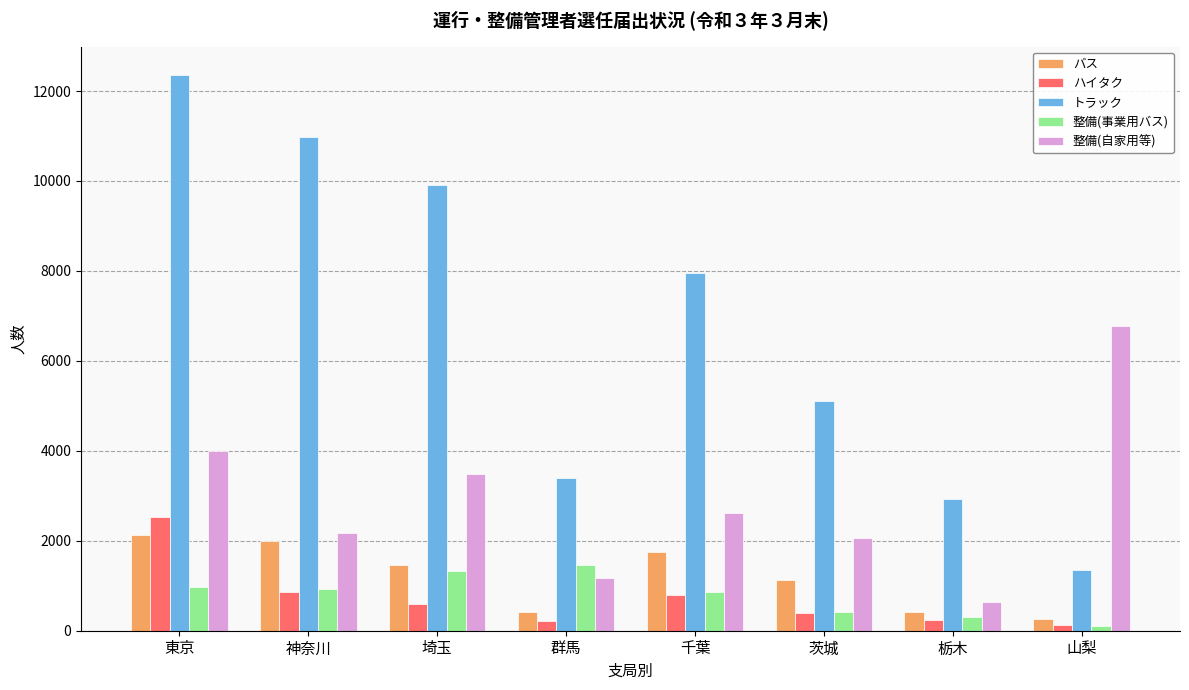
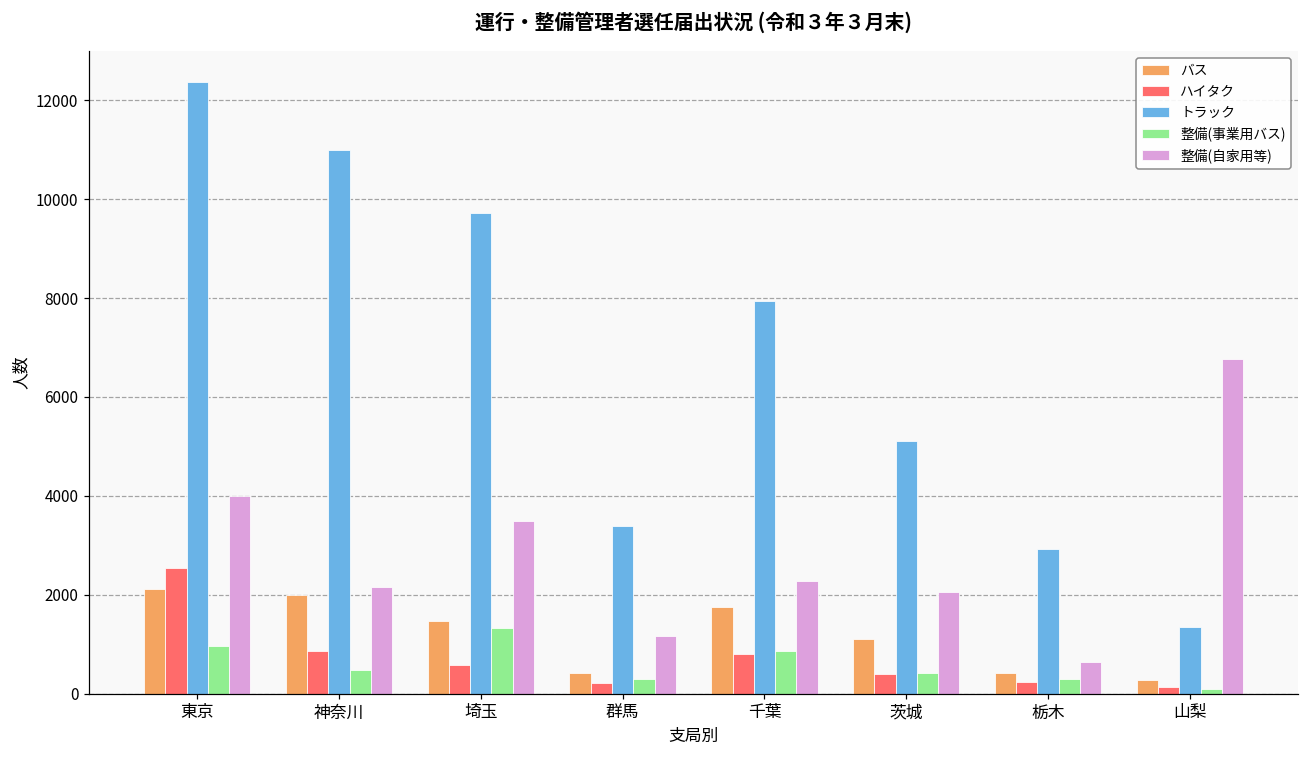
整備(事業用バス), 神奈川: 900 -> 500
トラック, 埼玉: 9900 -> 9700
整備(事業用バス), 群馬: 1500 -> 300
整備(自家用等), 千葉: 2600 -> 2300
